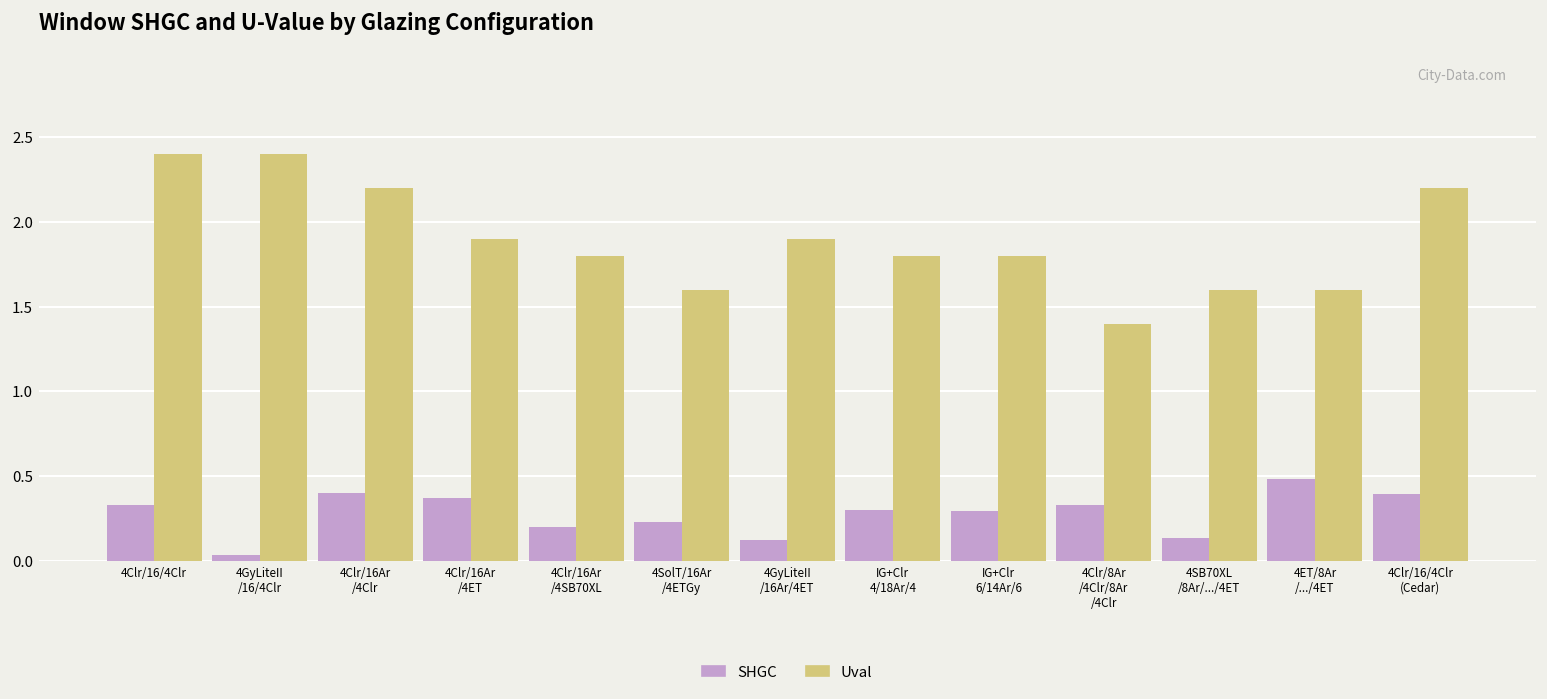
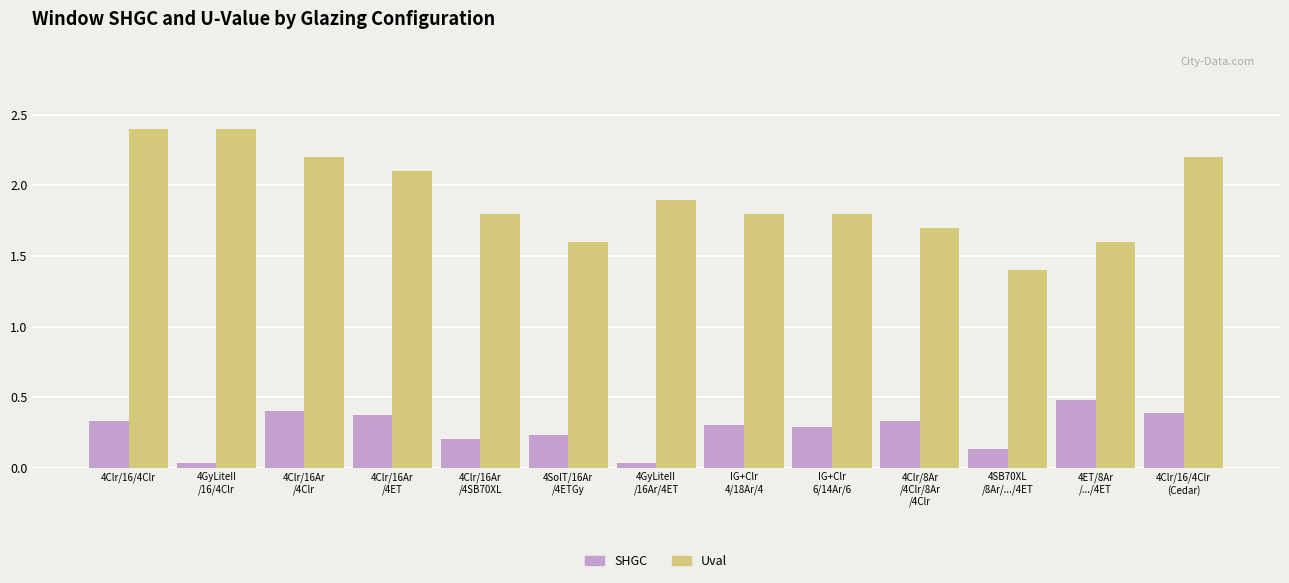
Uval, 4Clr/16Ar /4ET: 1.9 -> 2.1
SHGC, 4GyLiteII /16Ar/4ET: 0.12 -> 0.03
Uval, 4Clr/8Ar /4Clr/8Ar /4Clr: 1.4 -> 1.7
Uval, 4SB70XL /8Ar/.../4ET: 1.6 -> 1.4
